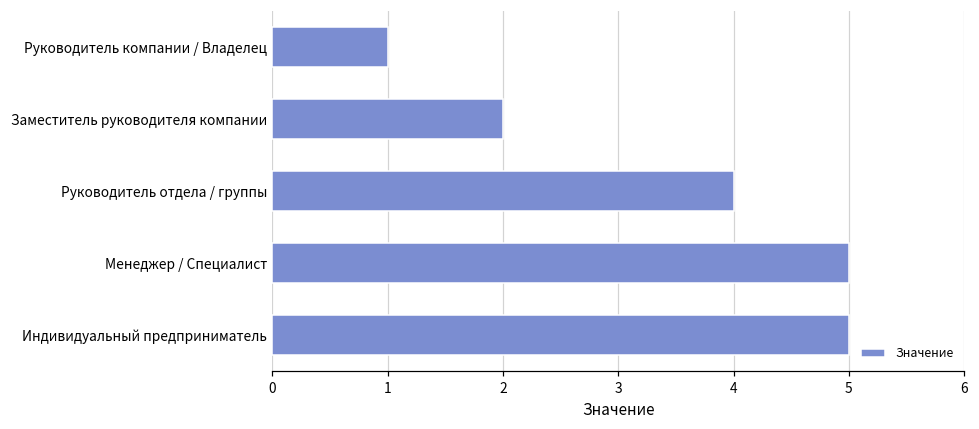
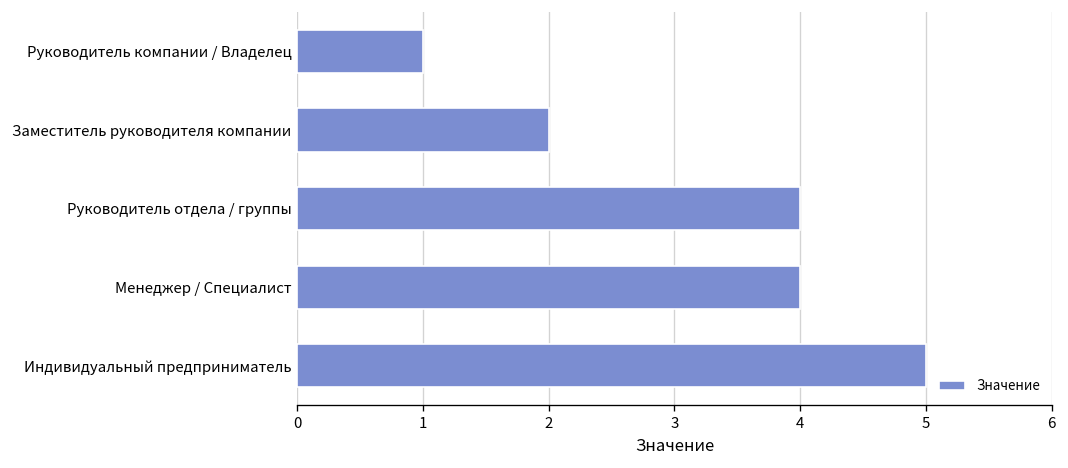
Менеджер / Специалист: 5 -> 4
